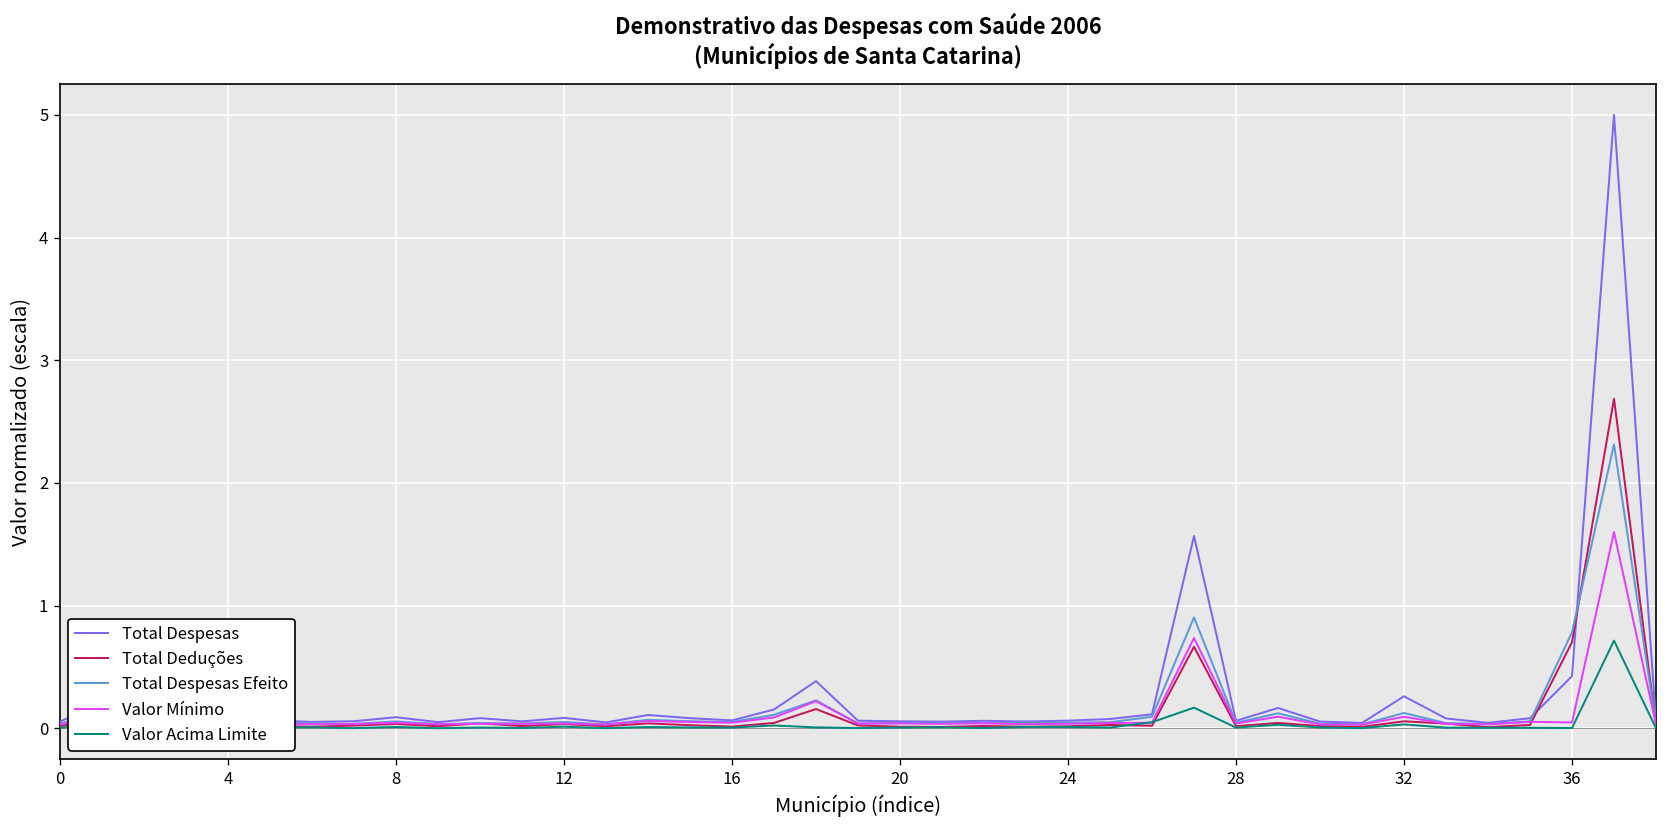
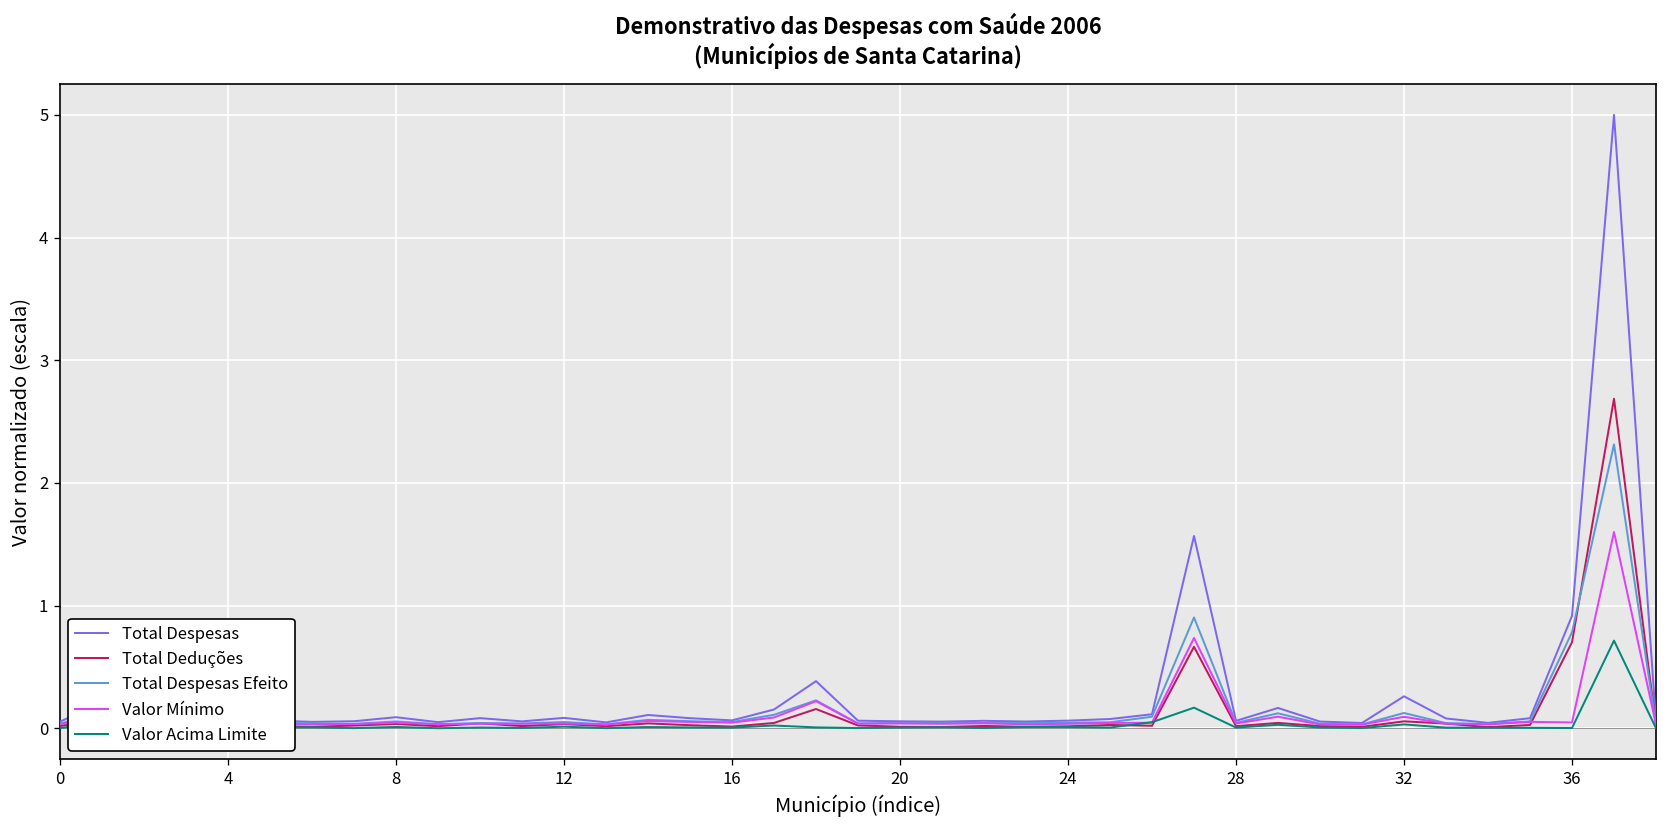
Total Despesas, 36: 0.42 -> 0.92
